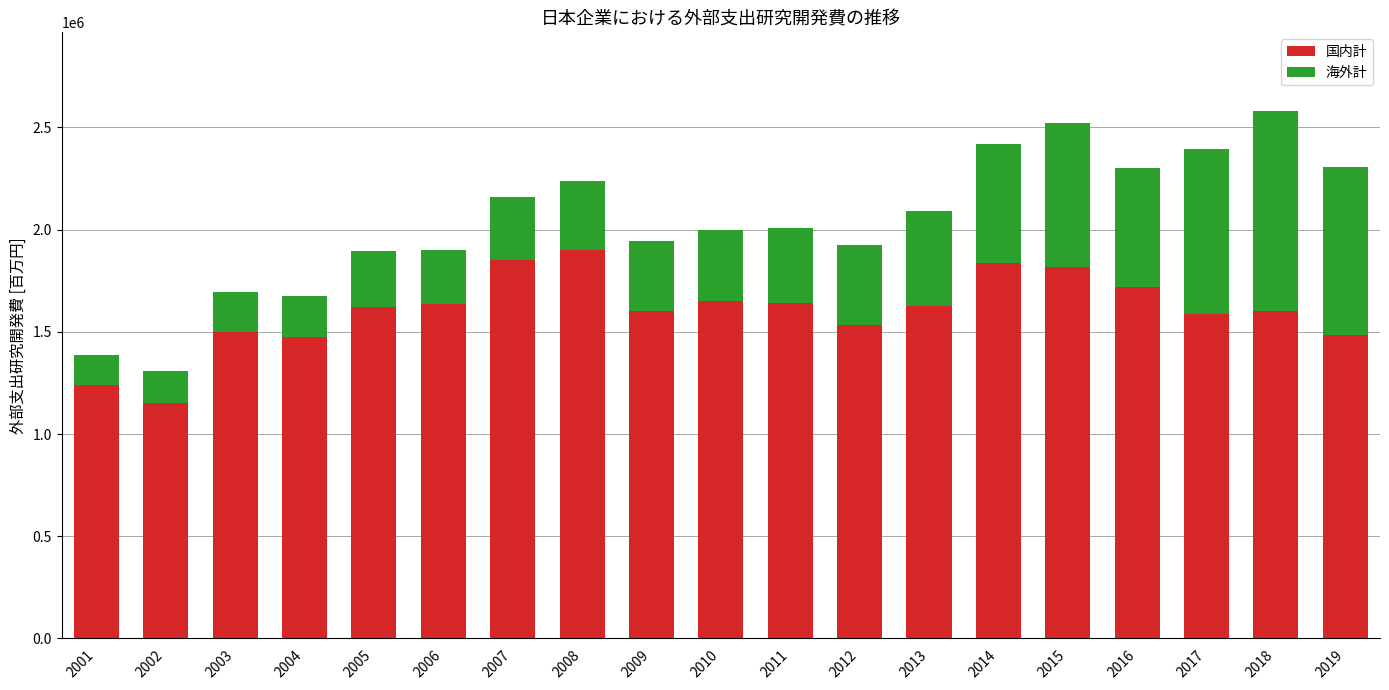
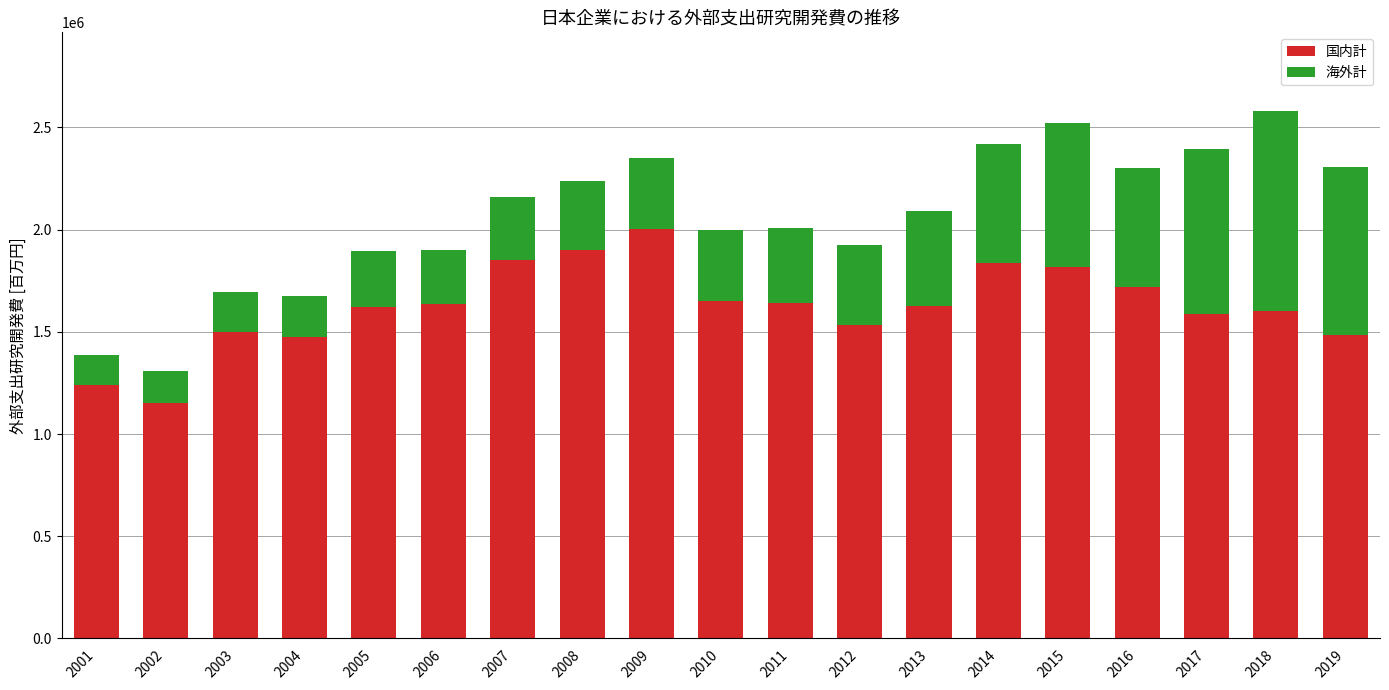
国内計, 2009: 1600000 -> 2000000
